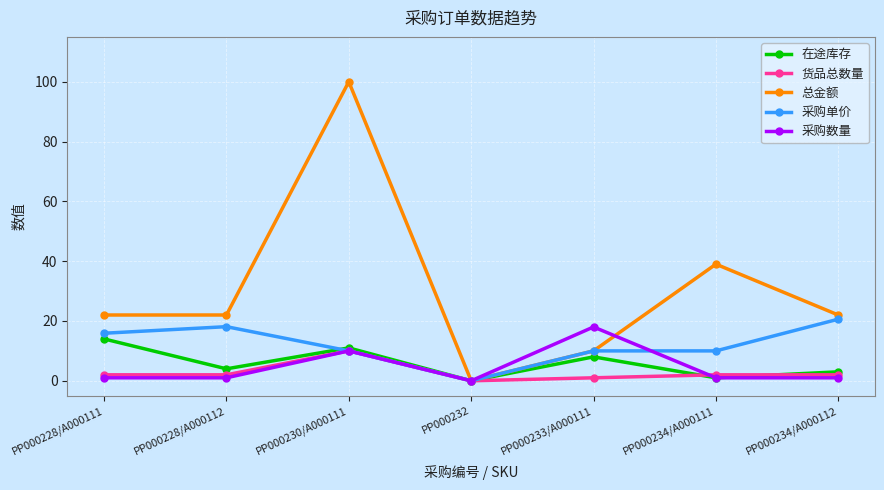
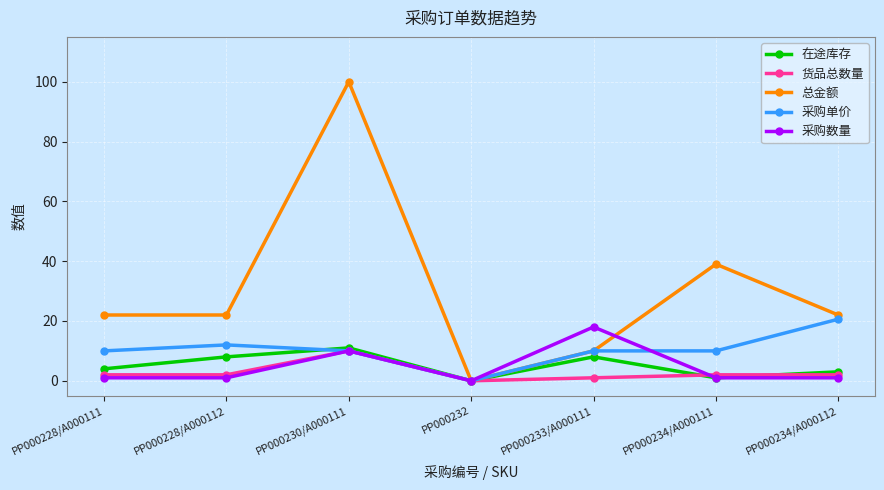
在途库存, PP000228/A000111: 14 -> 4
采购单价, PP000228/A000111: 16 -> 10
在途库存, PP000228/A000112: 4 -> 8
采购单价, PP000228/A000112: 18 -> 12
